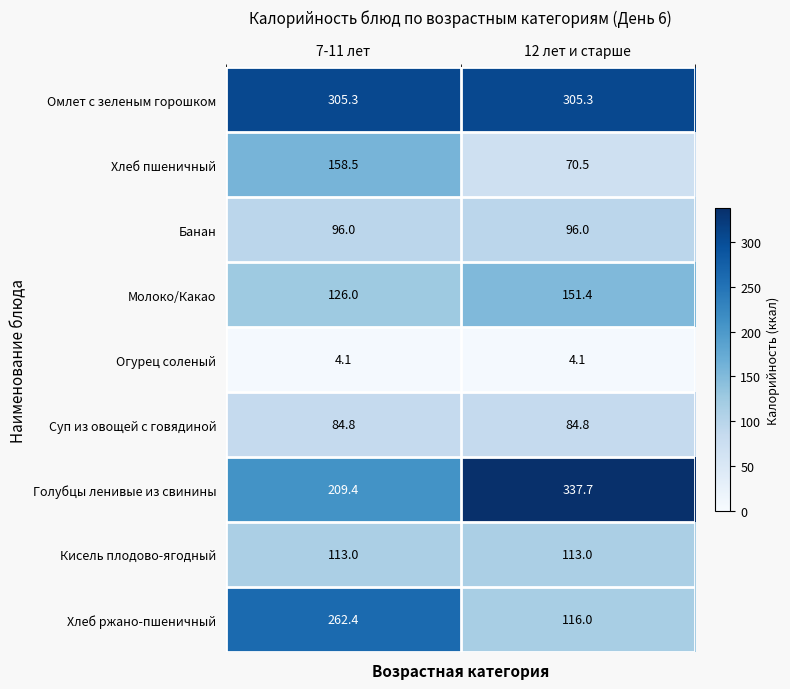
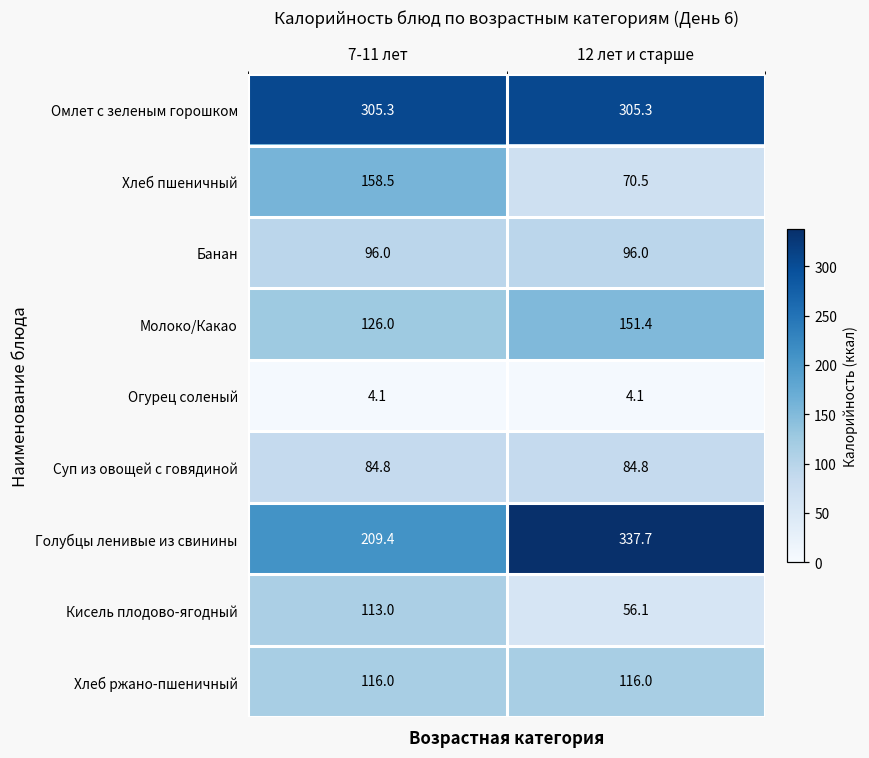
Кисель плодово-ягодный, 12 лет и старше: 113.0 -> 56.1
Хлеб ржано-пшеничный, 7-11 лет: 262.4 -> 116.0
